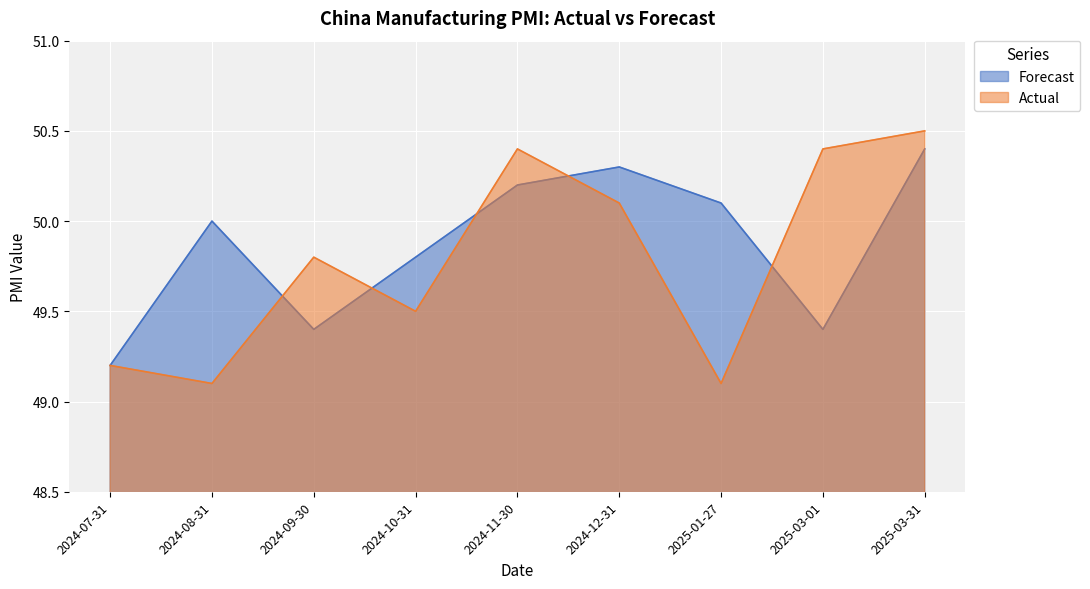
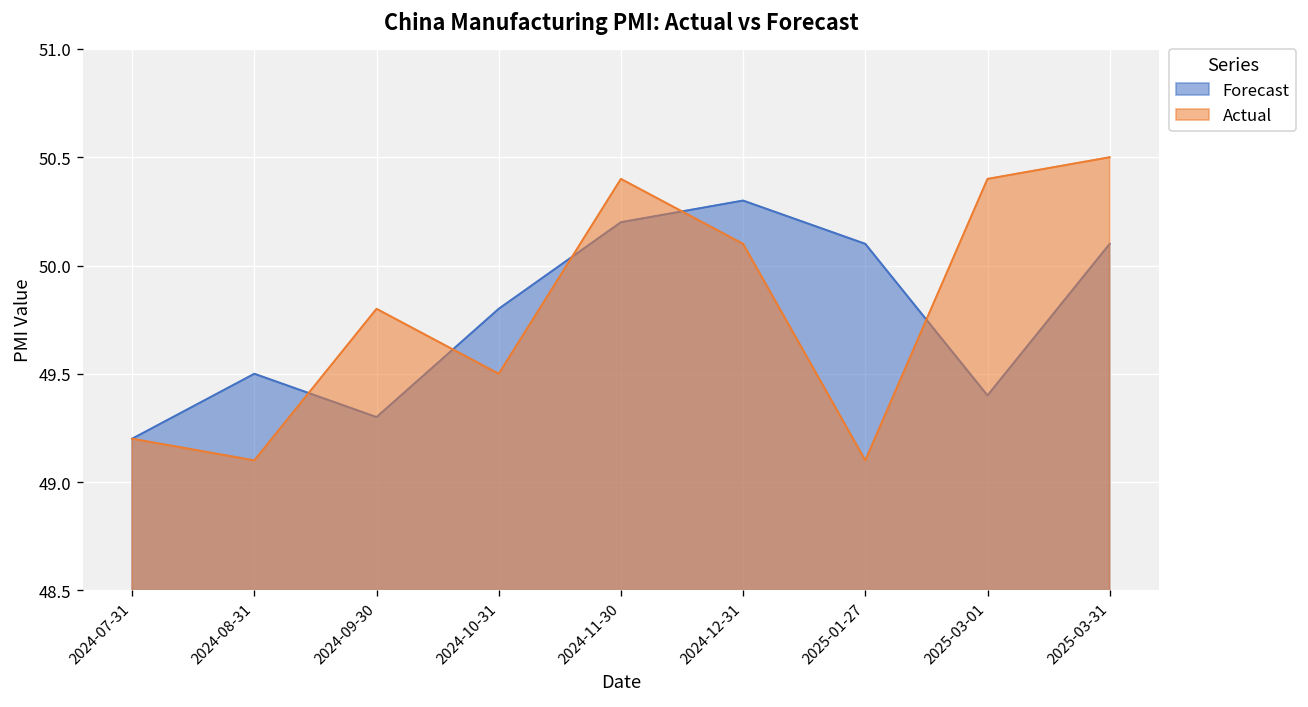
Forecast, 2024-08-31: 50.0 -> 49.5
Forecast, 2024-09-30: 49.4 -> 49.3
Forecast, 2025-03-31: 50.4 -> 50.1
